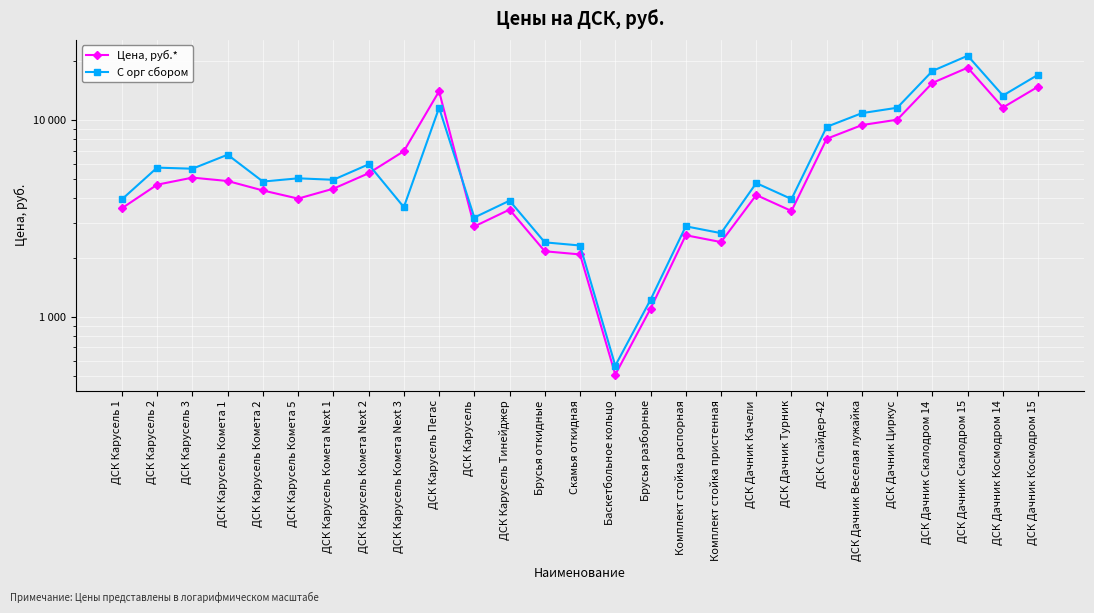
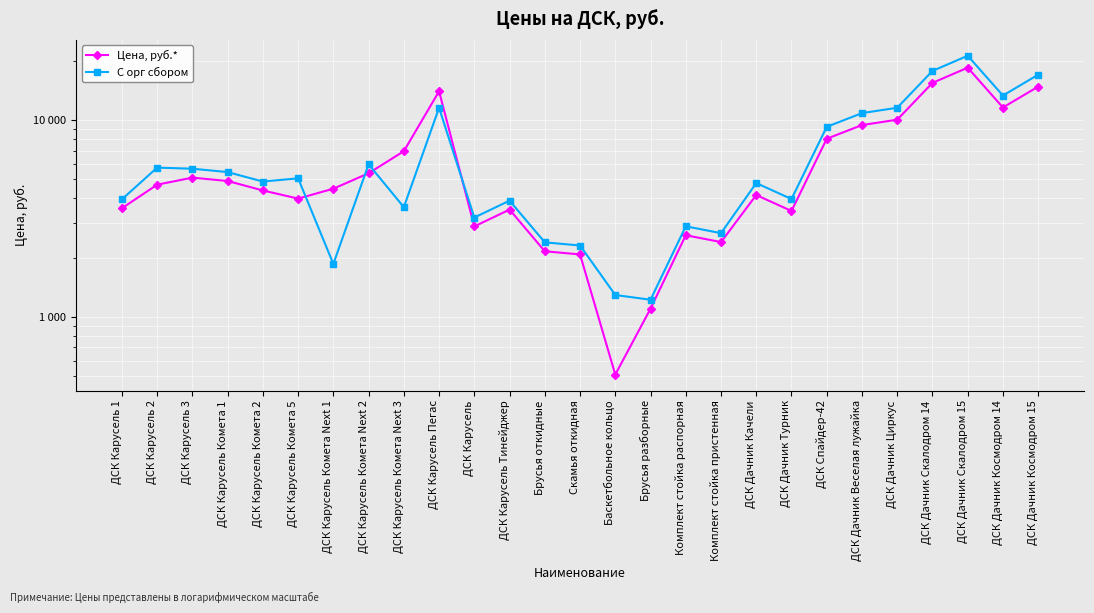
С орг сбором, ДСК Карусель Комета 1: 6700 -> 5400
С орг сбором, ДСК Карусель Комета Next 1: 5000 -> 1900
С орг сбором, Баскетбольное кольцо: 560 -> 1300
